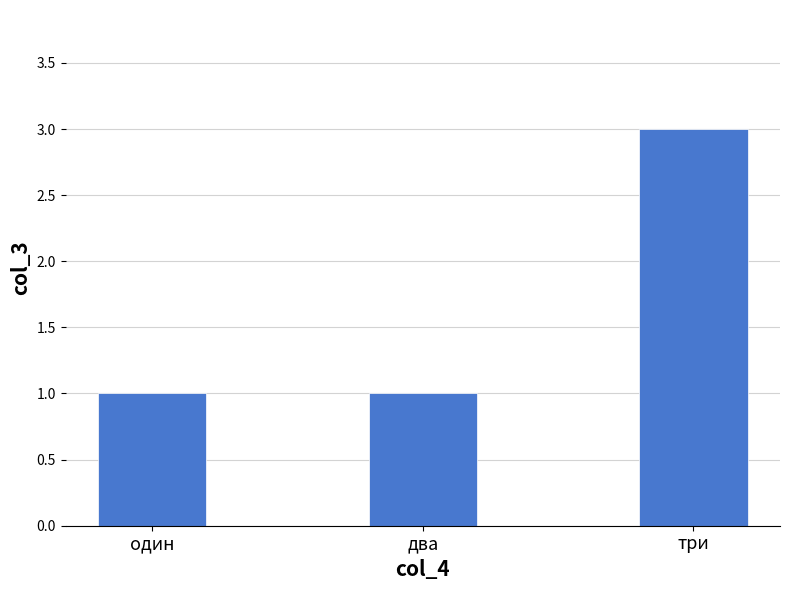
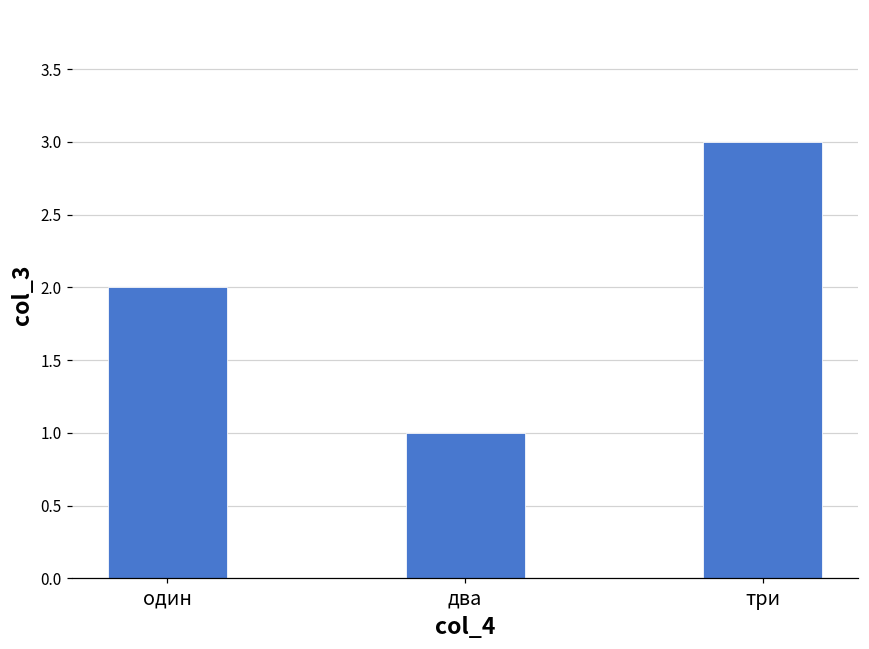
один: 1 -> 2
